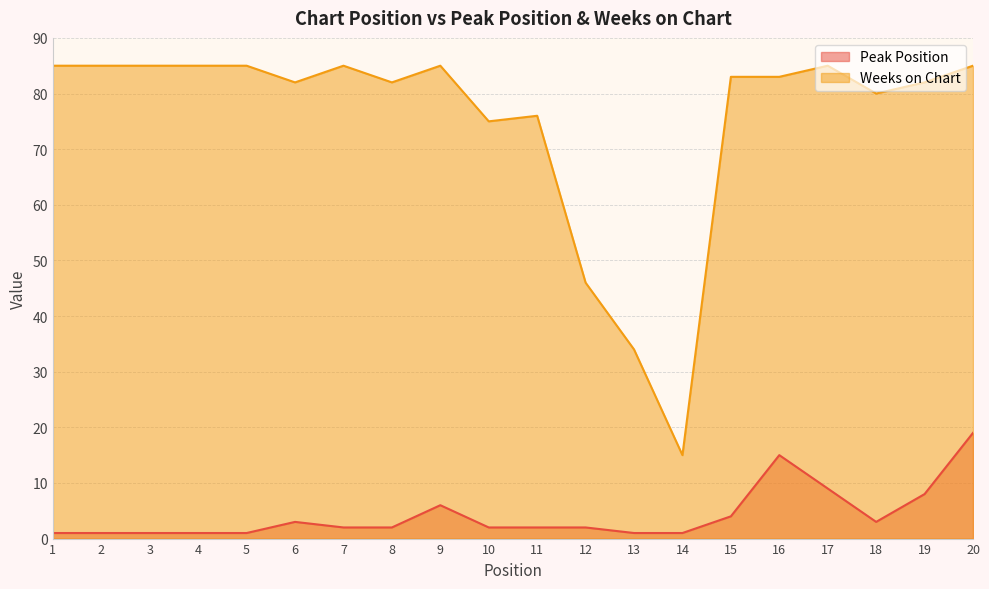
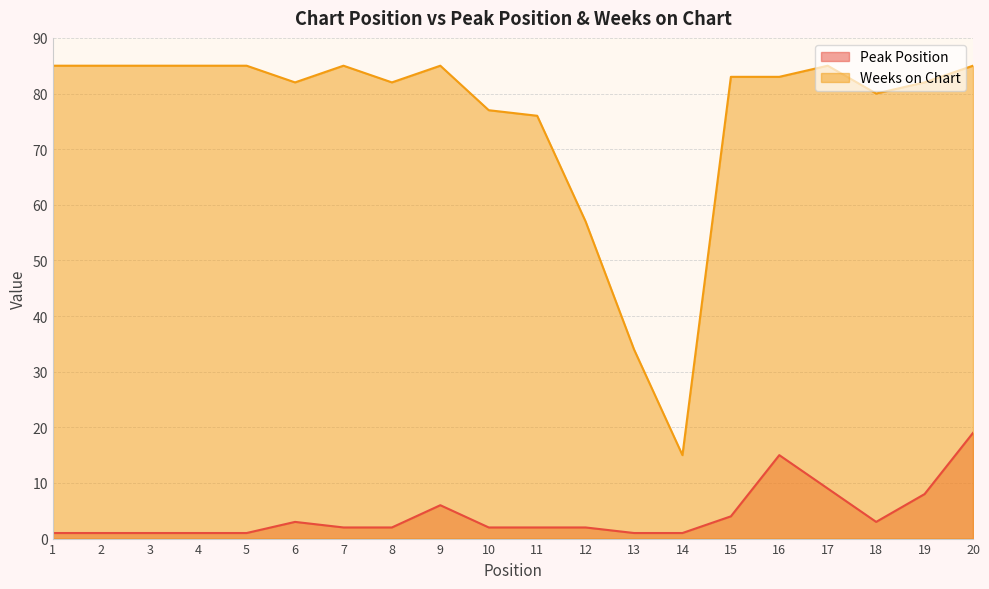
Weeks on Chart, 10: 75 -> 77
Weeks on Chart, 12: 46 -> 57
